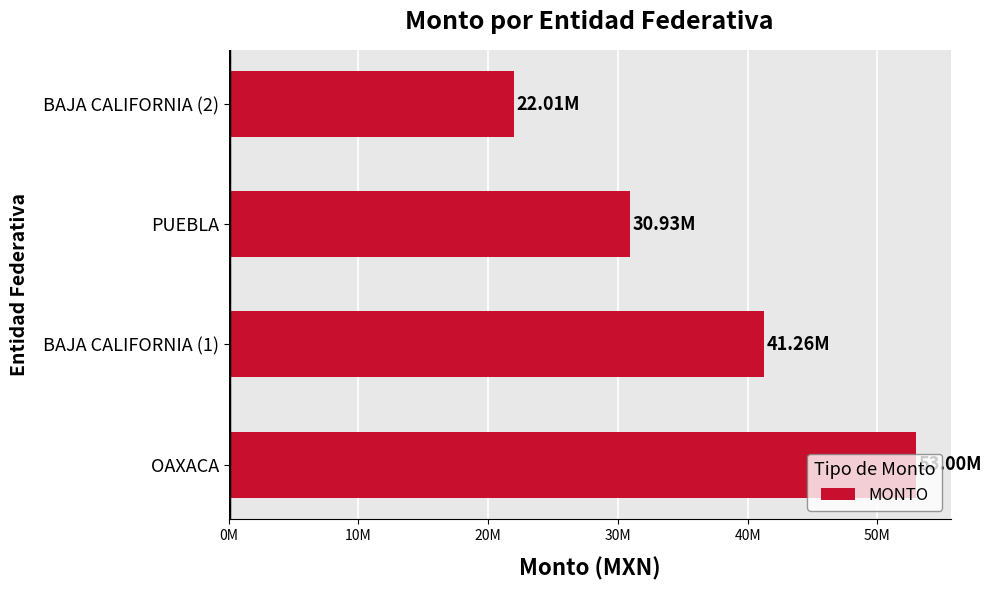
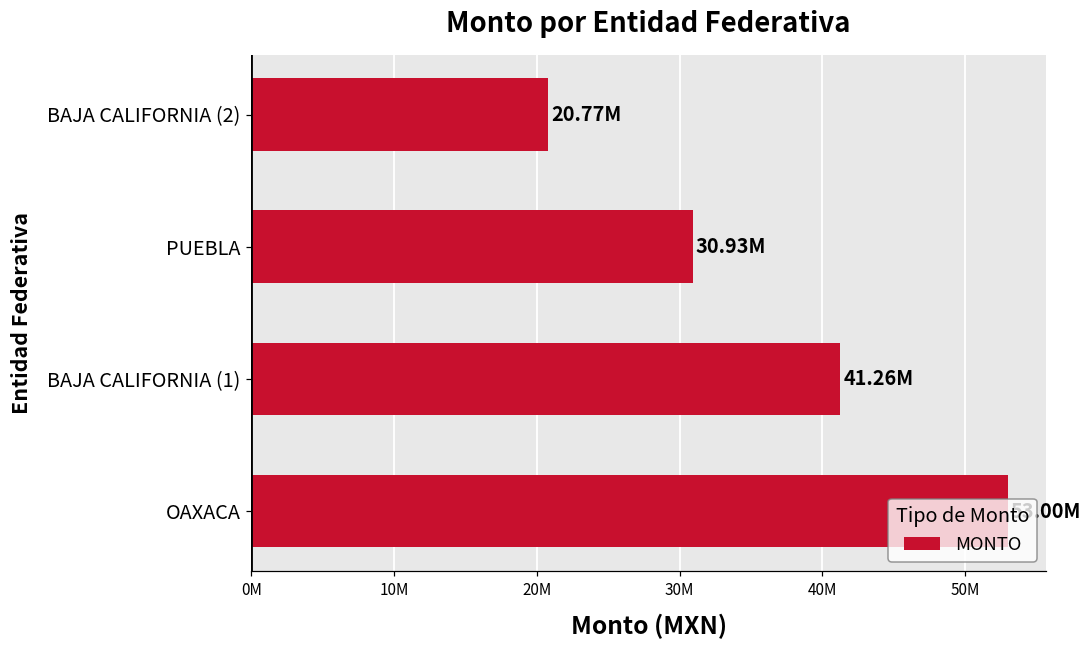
BAJA CALIFORNIA (2): 22.01M -> 20.77M
